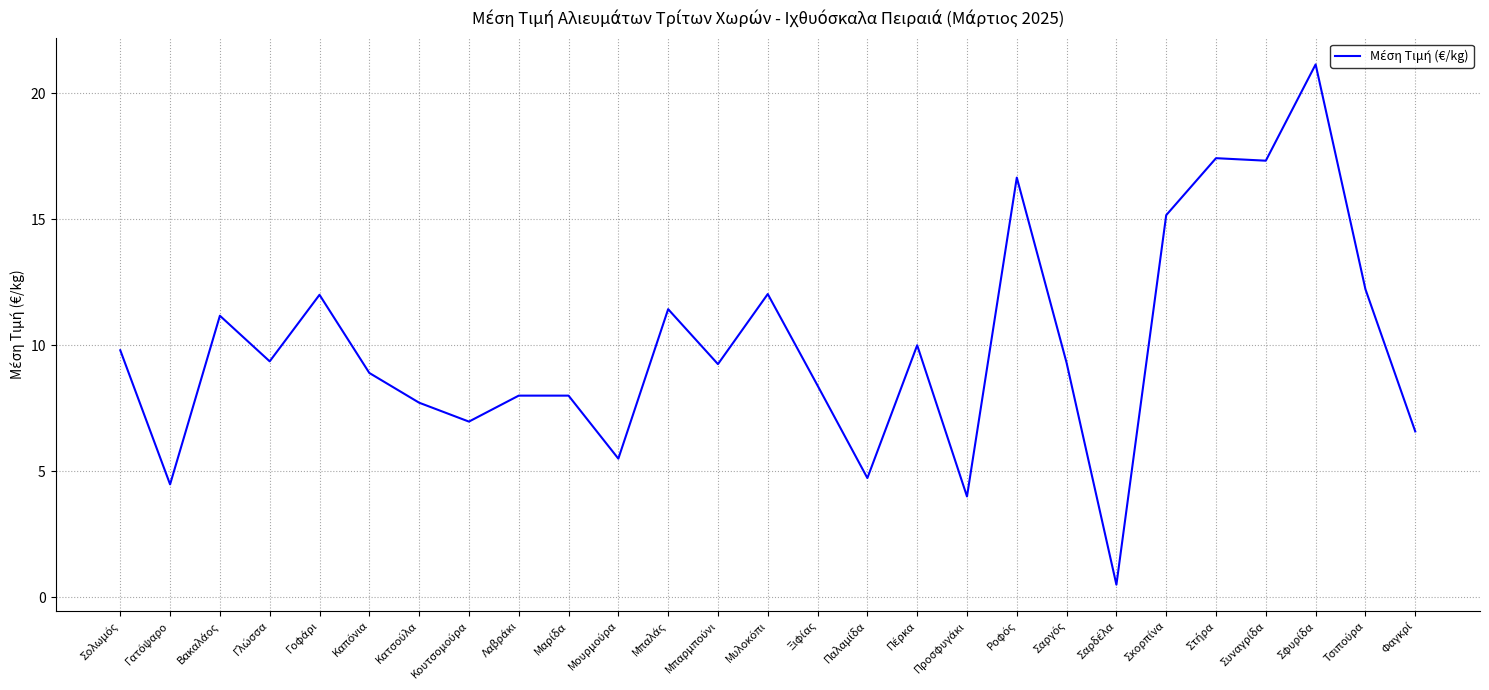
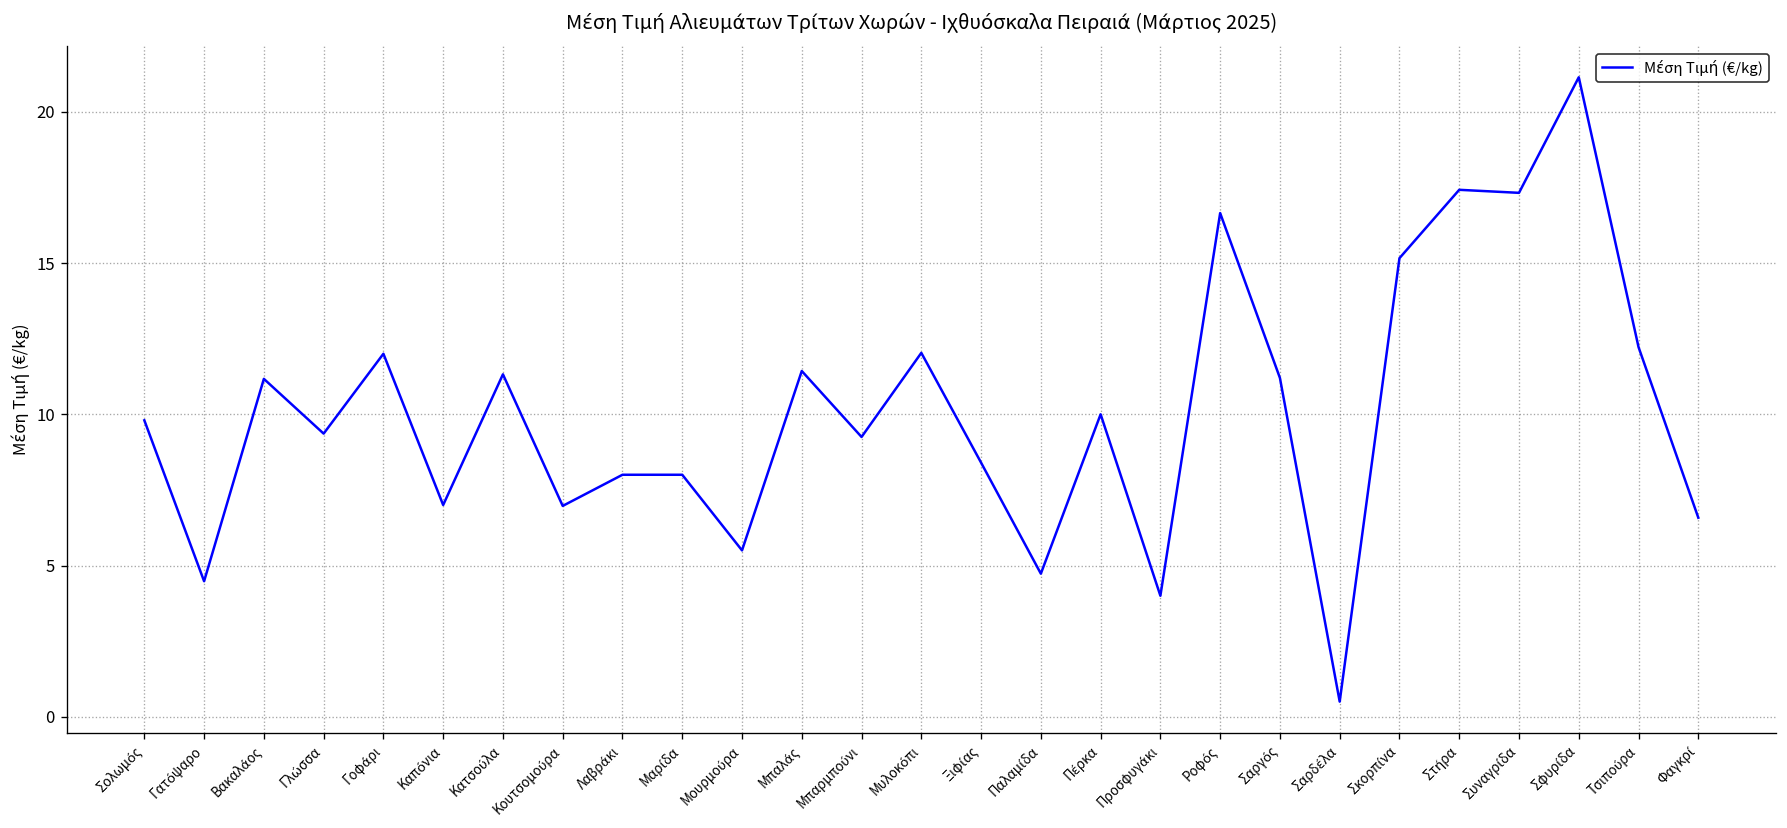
Καπόνια: 8.9 -> 7.0
Κατσούλα: 7.7 -> 11.3
Σαργός: 9.3 -> 11.2
